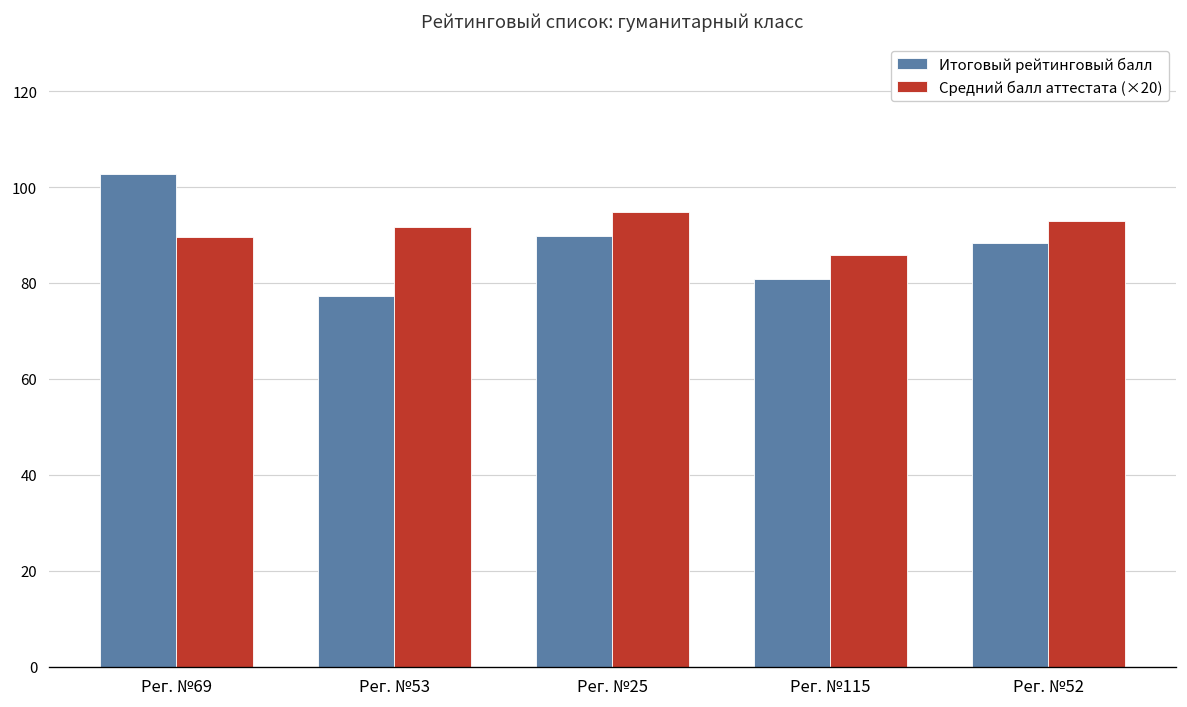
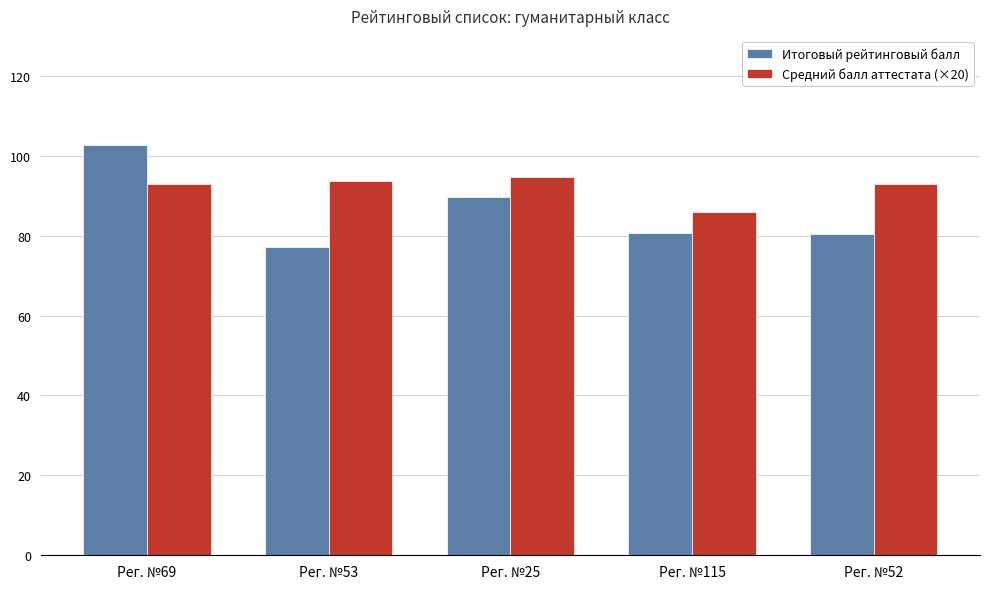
Средний балл аттестата (×20), Рег. №69: 90 -> 93
Средний балл аттестата (×20), Рег. №53: 92 -> 94
Итоговый рейтинговый балл, Рег. №52: 88 -> 80
